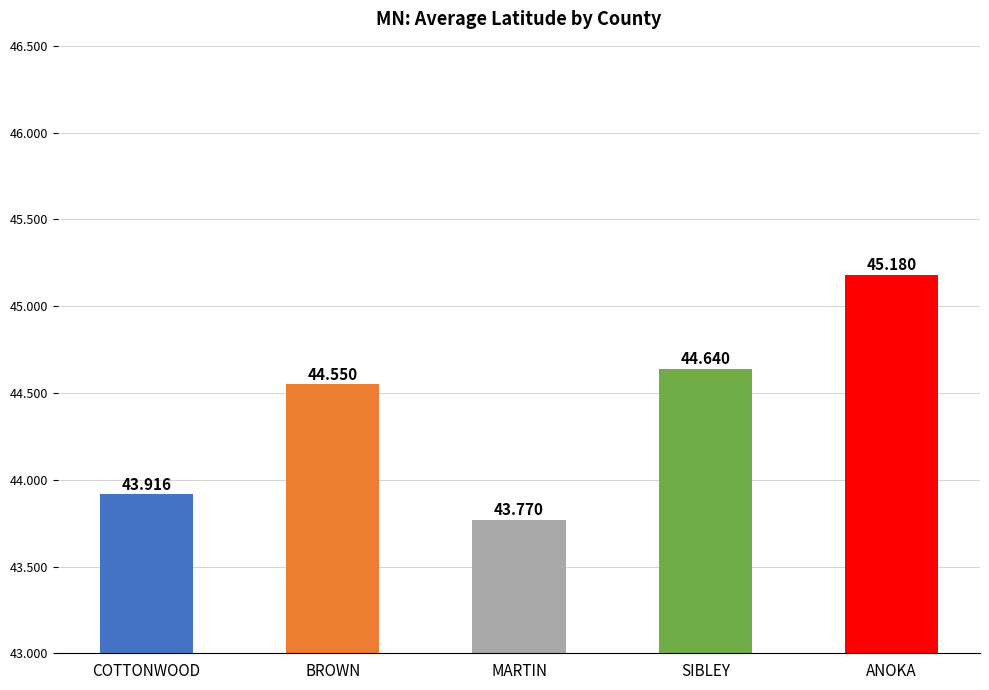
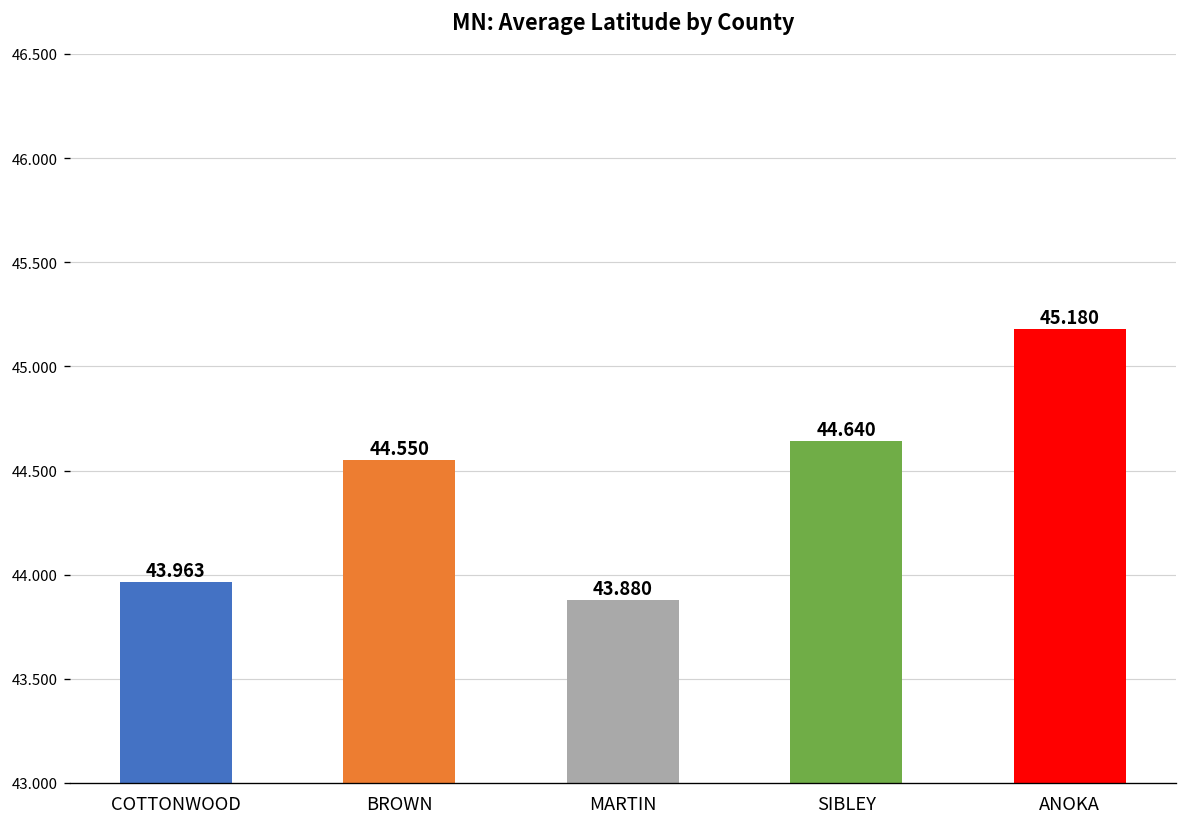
COTTONWOOD: 43.916 -> 43.963
MARTIN: 43.770 -> 43.880
